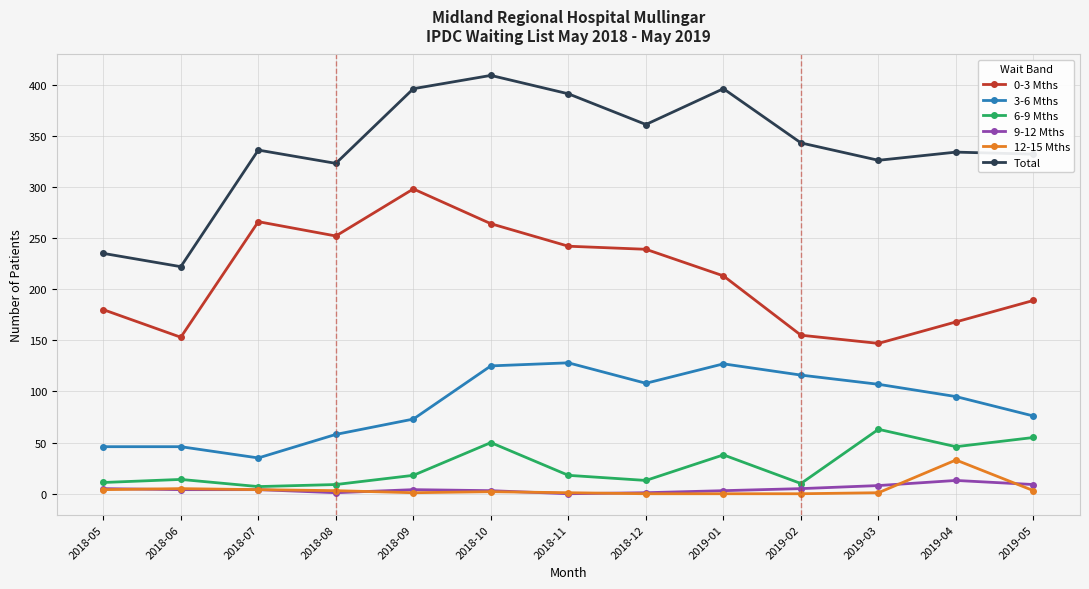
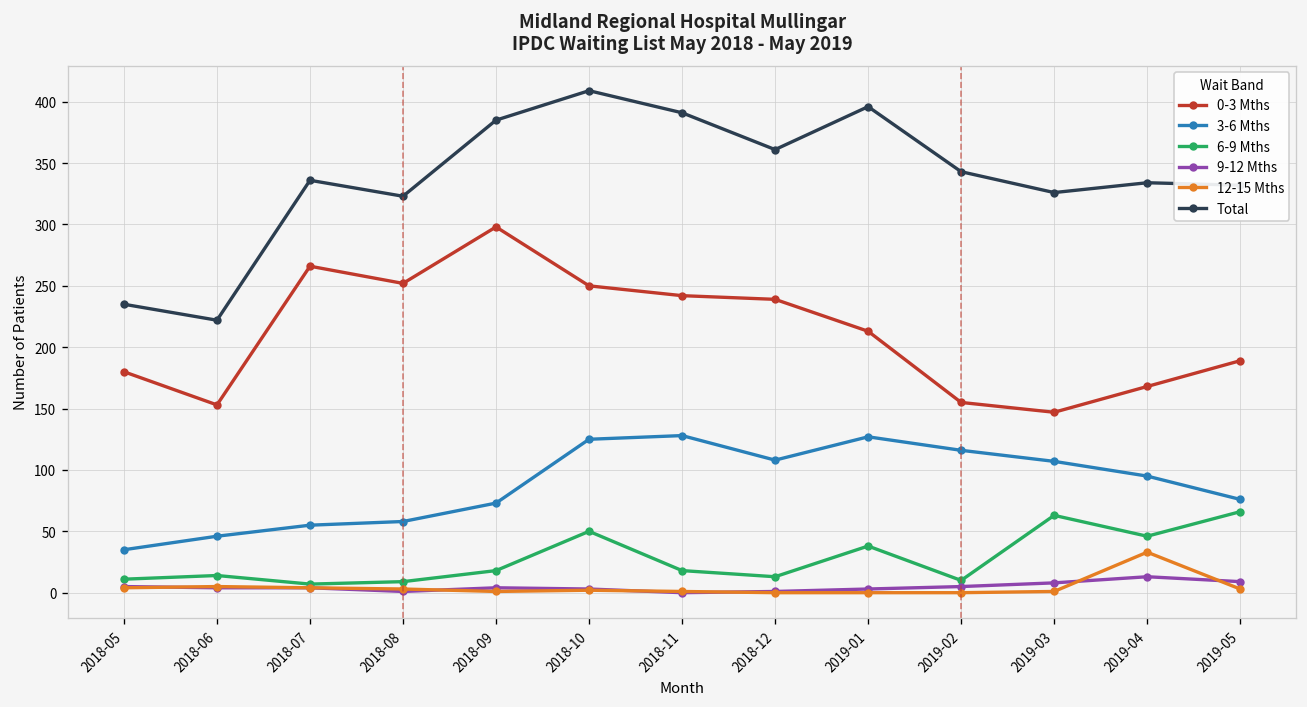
3-6 Mths, 2018-05: 46 -> 35
3-6 Mths, 2018-07: 35 -> 55
Total, 2018-09: 396 -> 385
0-3 Mths, 2018-10: 264 -> 250
6-9 Mths, 2019-05: 55 -> 66
